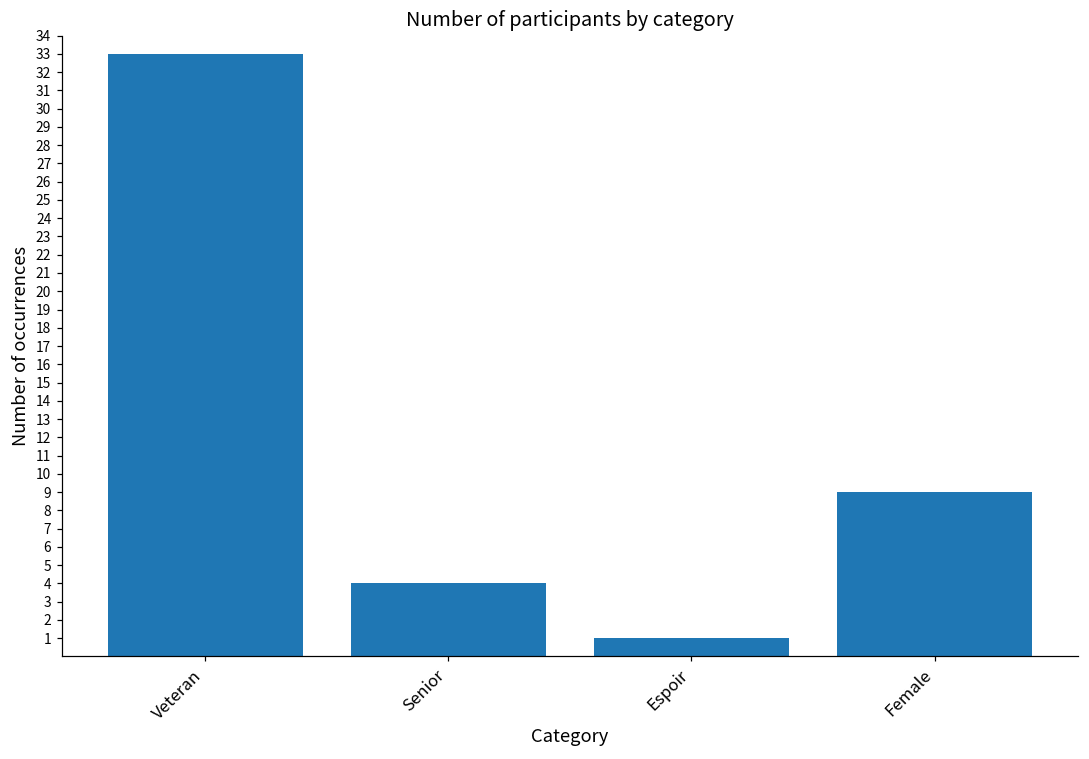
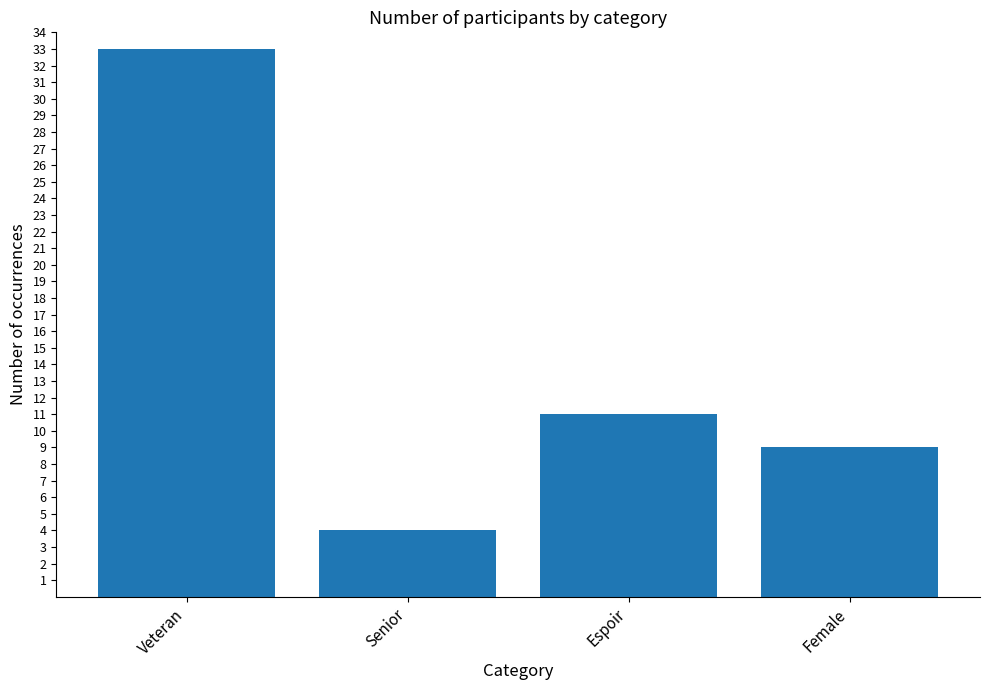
Espoir: 1 -> 11
